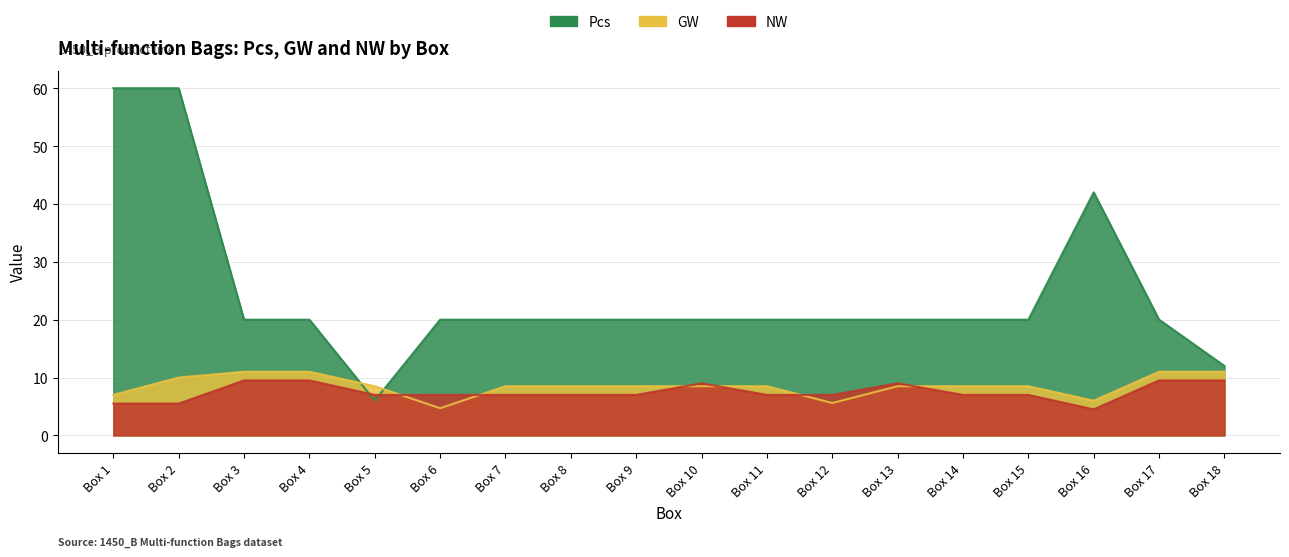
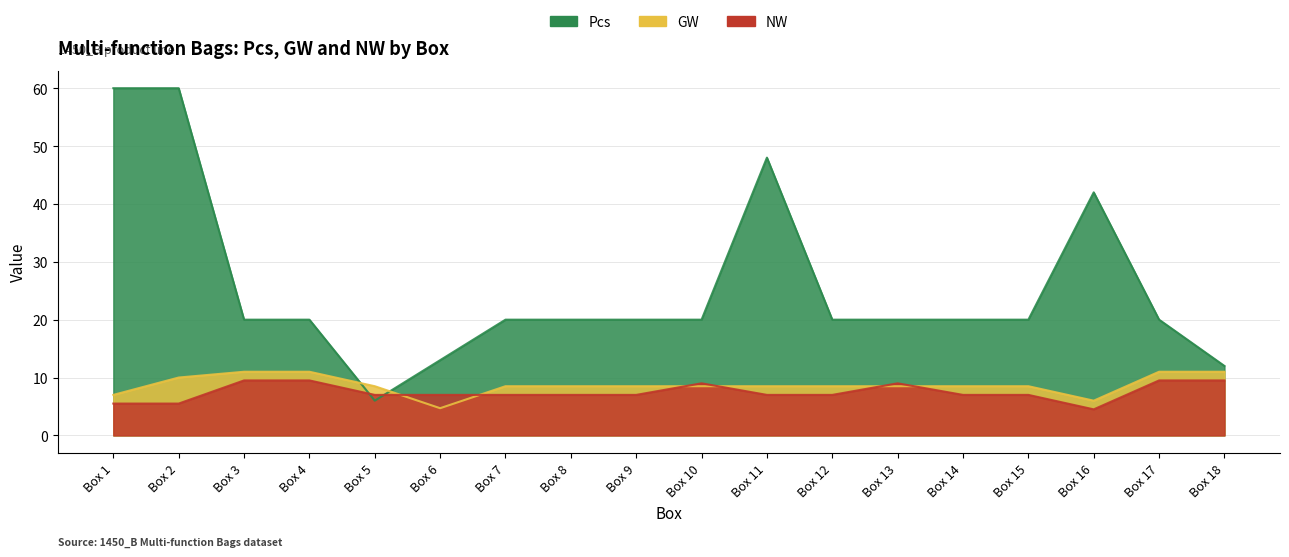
Pcs, Box 6: 20 -> 13
Pcs, Box 11: 20 -> 48
GW, Box 12: 6 -> 9
